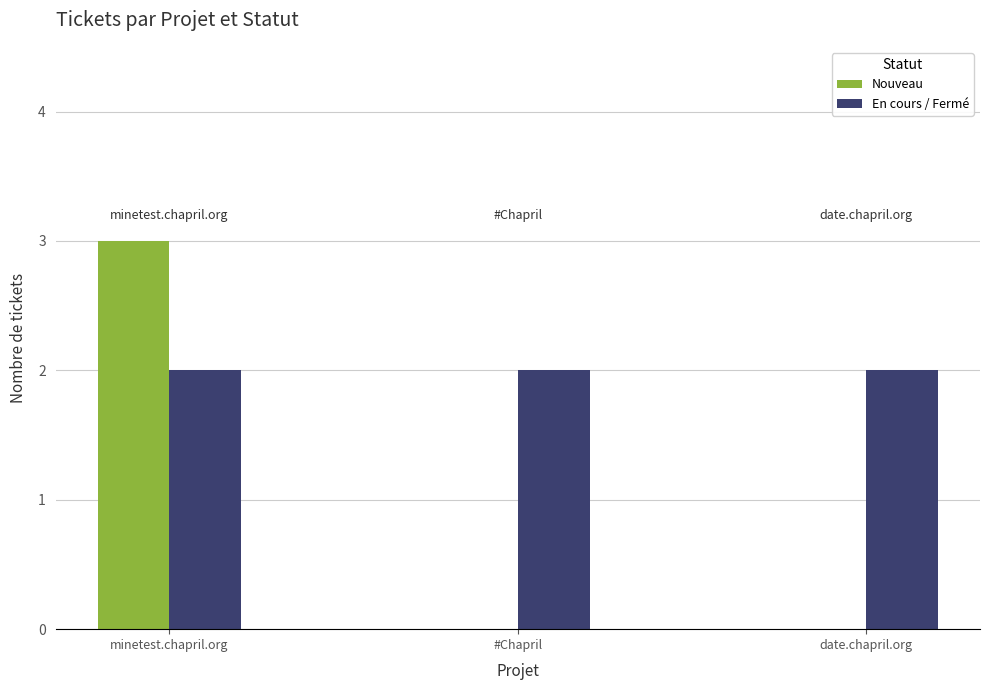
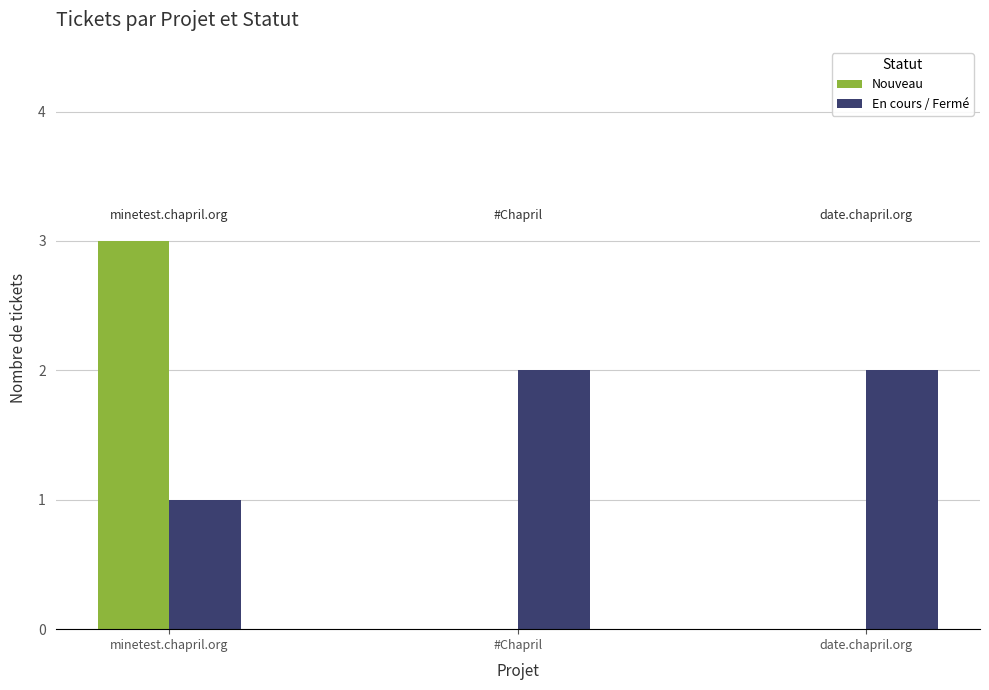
En cours / Fermé, minetest.chapril.org: 2 -> 1
